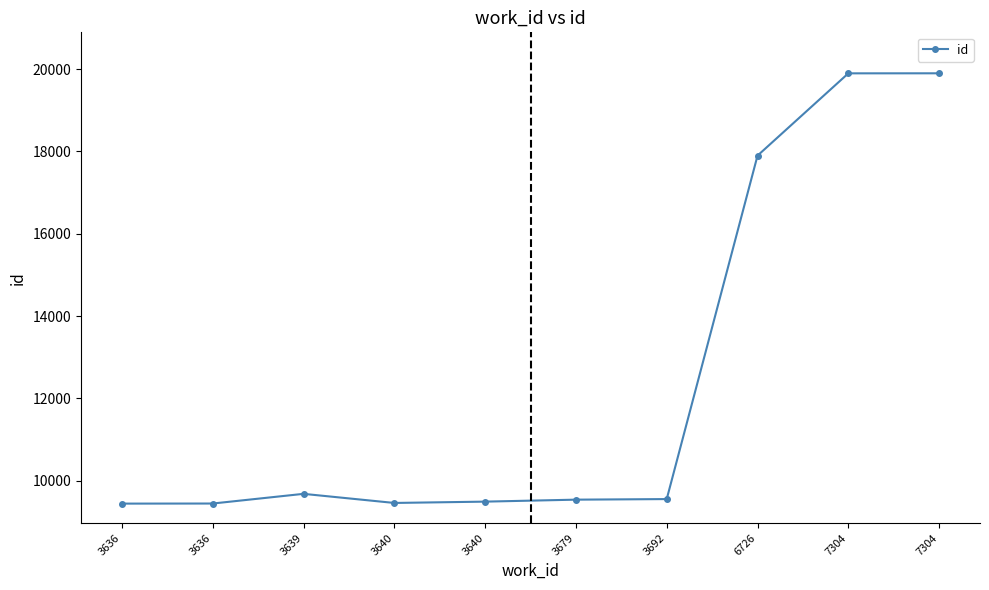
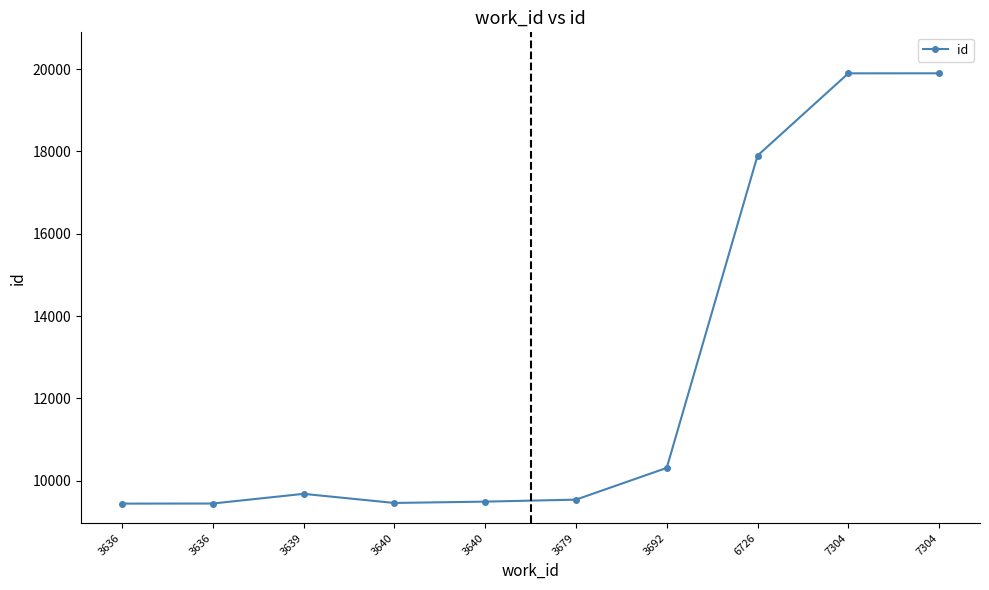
3692: 9600 -> 10300
